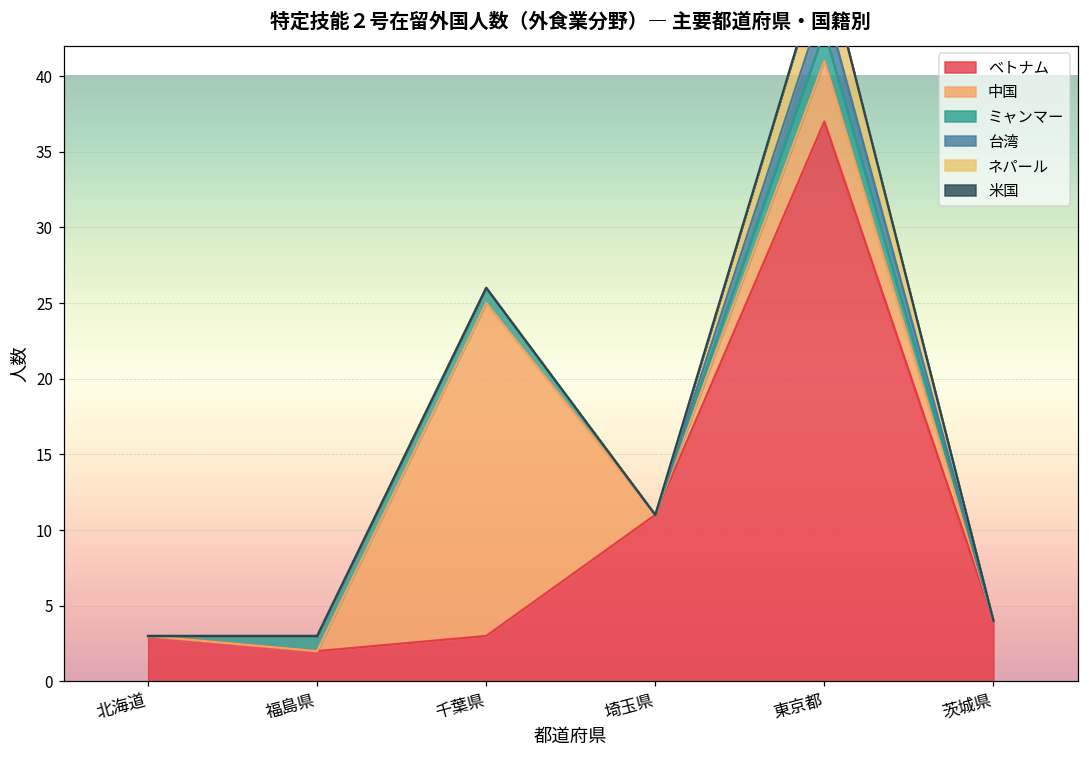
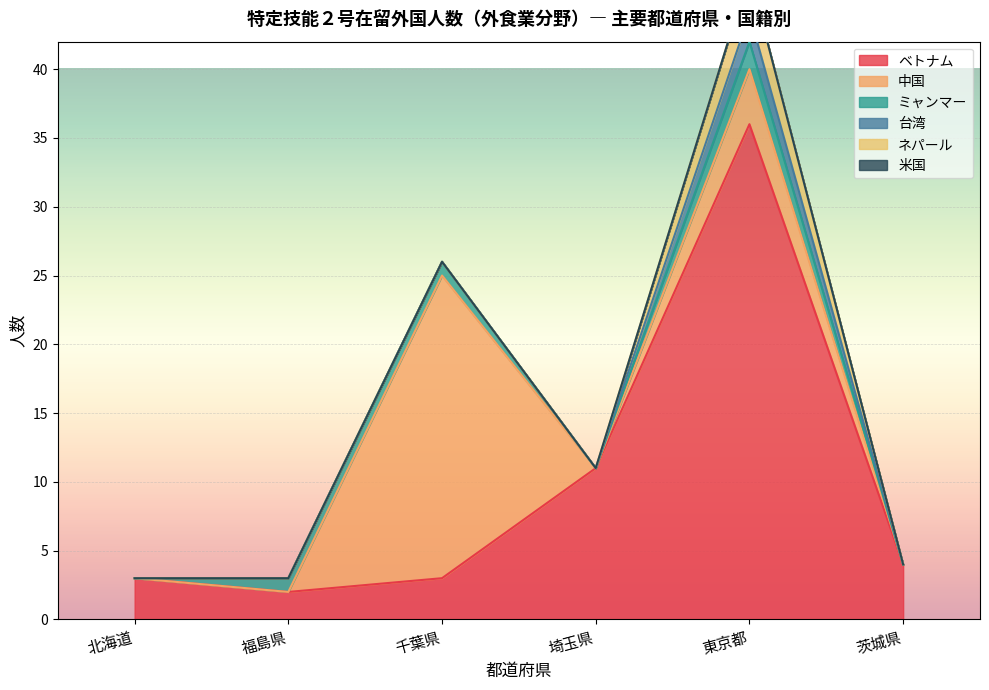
ベトナム, 東京都: 37 -> 36
